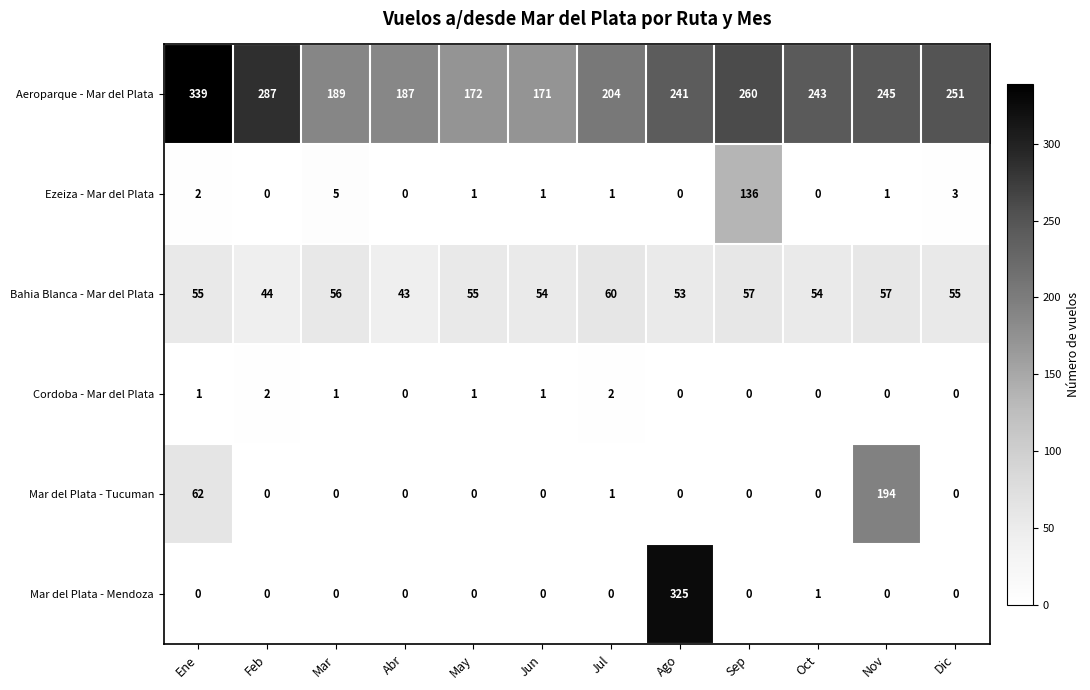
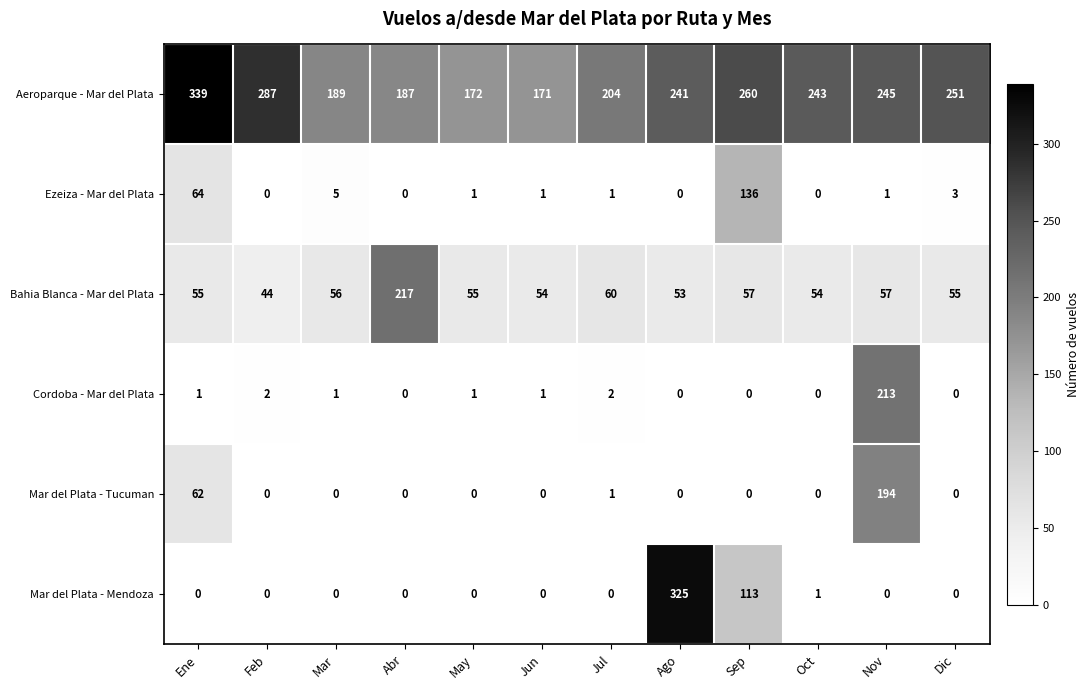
Ezeiza - Mar del Plata, Ene: 2 -> 64
Bahia Blanca - Mar del Plata, Abr: 43 -> 217
Cordoba - Mar del Plata, Nov: 0 -> 213
Mar del Plata - Mendoza, Sep: 0 -> 113
